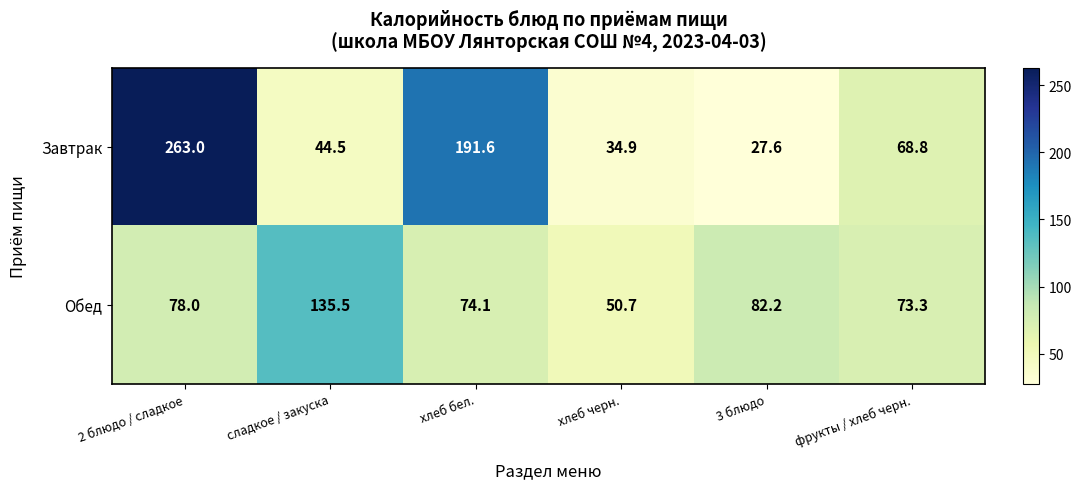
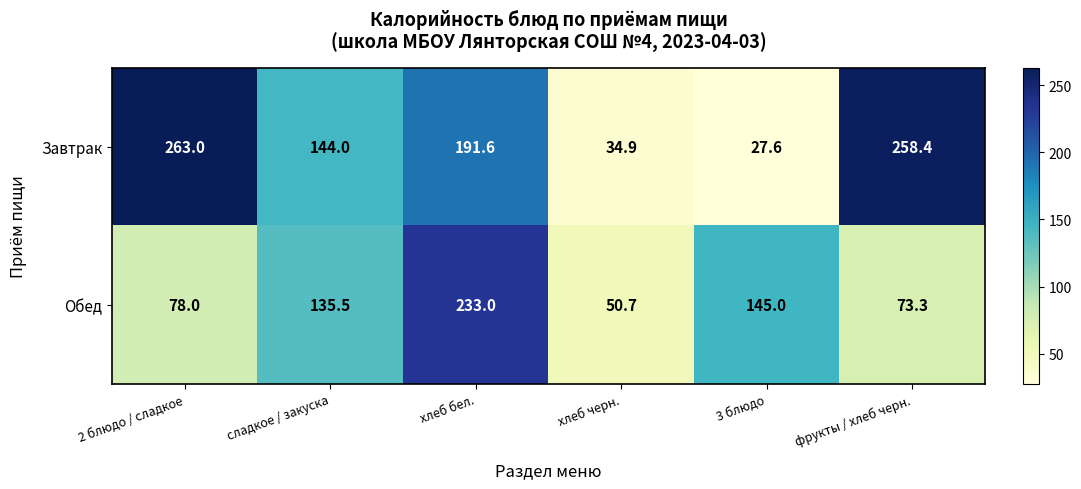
Завтрак, сладкое / закуска: 44.5 -> 144.0
Завтрак, фрукты / хлеб черн.: 68.8 -> 258.4
Обед, хлеб бел.: 74.1 -> 233.0
Обед, 3 блюдо: 82.2 -> 145.0
